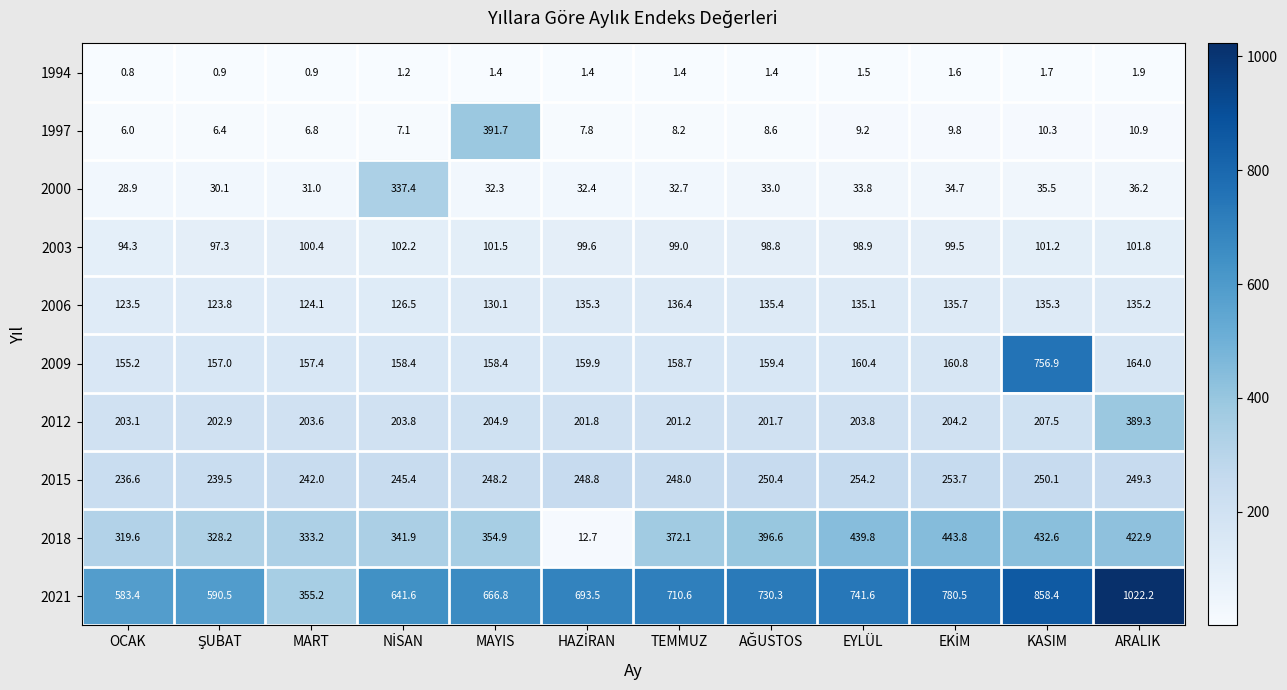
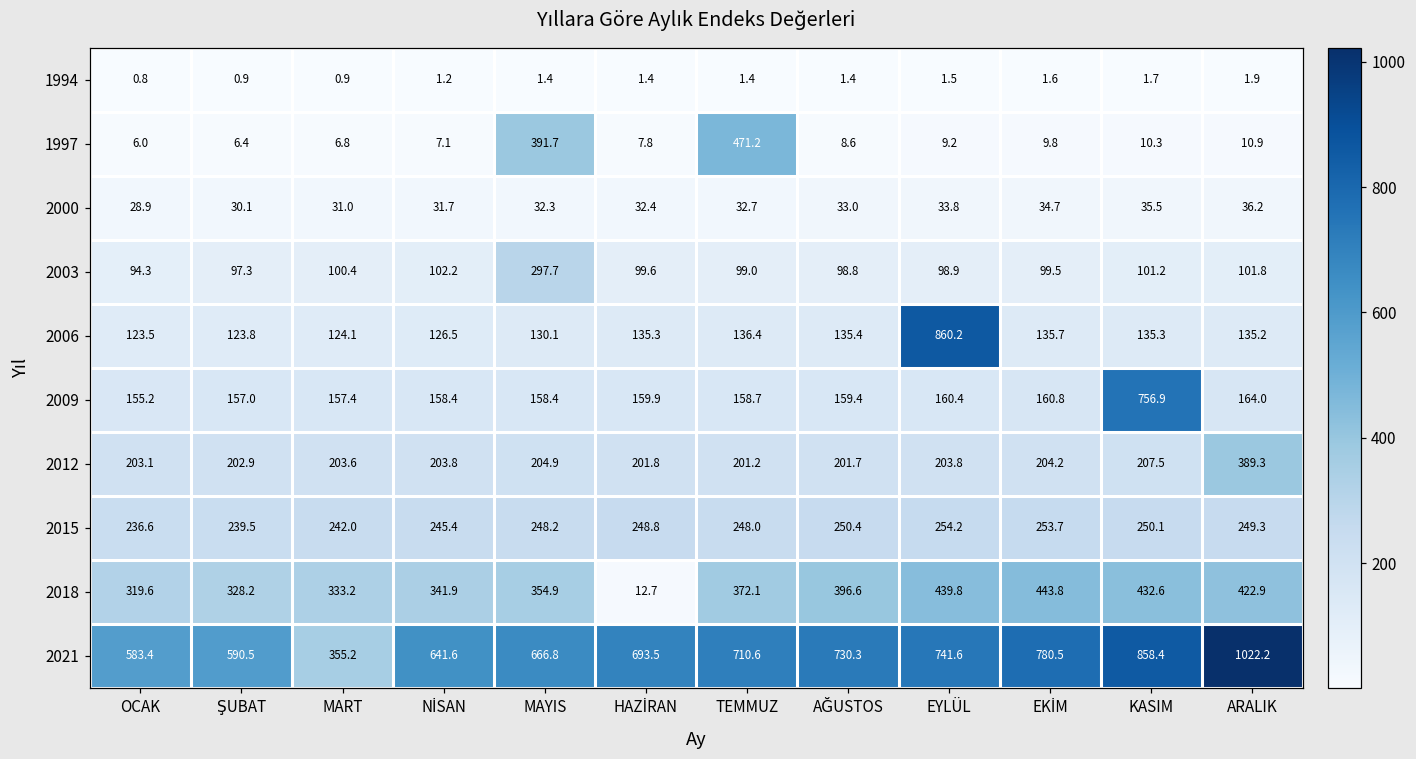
1997, TEMMUZ: 8.2 -> 471.2
2000, NİSAN: 337.4 -> 31.7
2003, MAYIS: 101.5 -> 297.7
2006, EYLÜL: 135.1 -> 860.2
